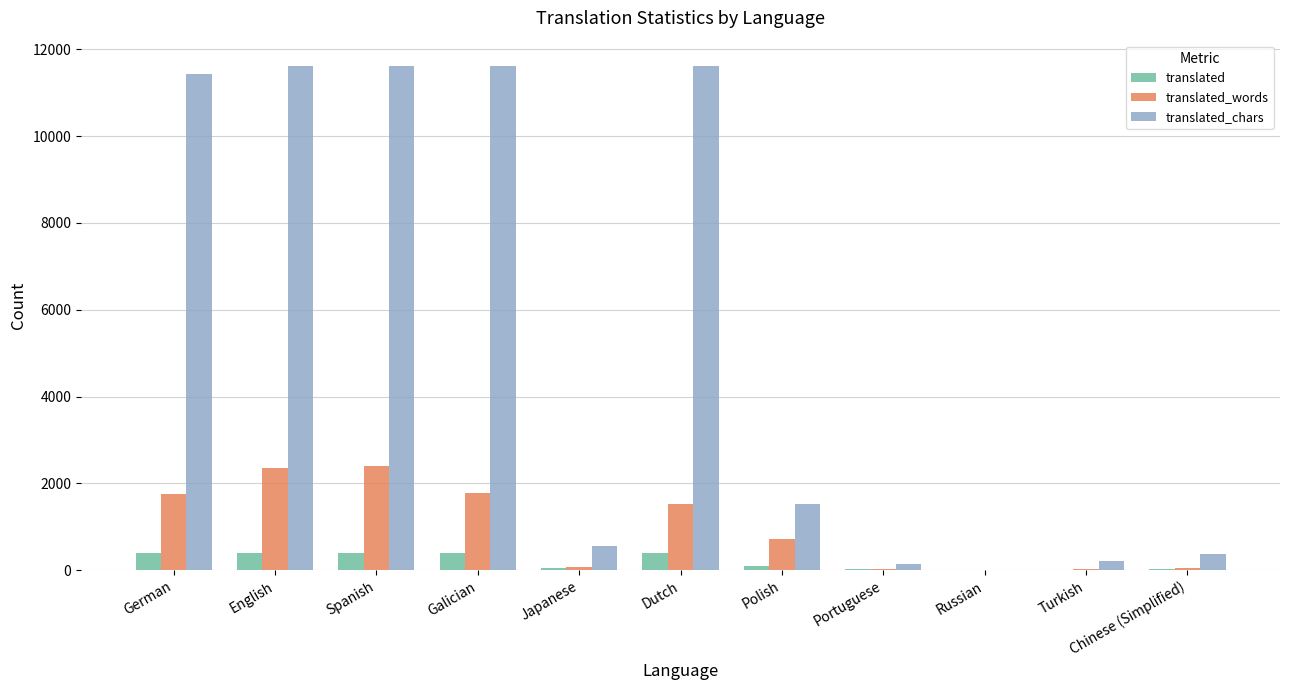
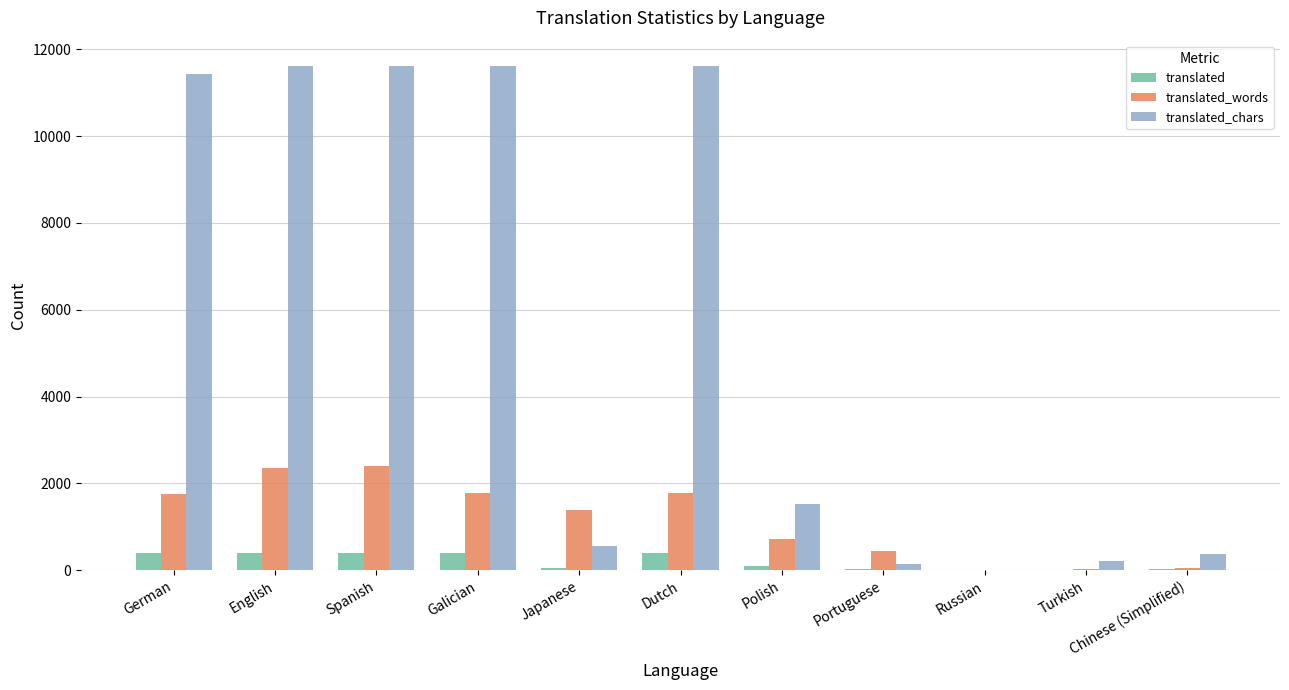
translated_words, Japanese: 100 -> 1400
translated_words, Dutch: 1500 -> 1800
translated_words, Portuguese: 0 -> 400
